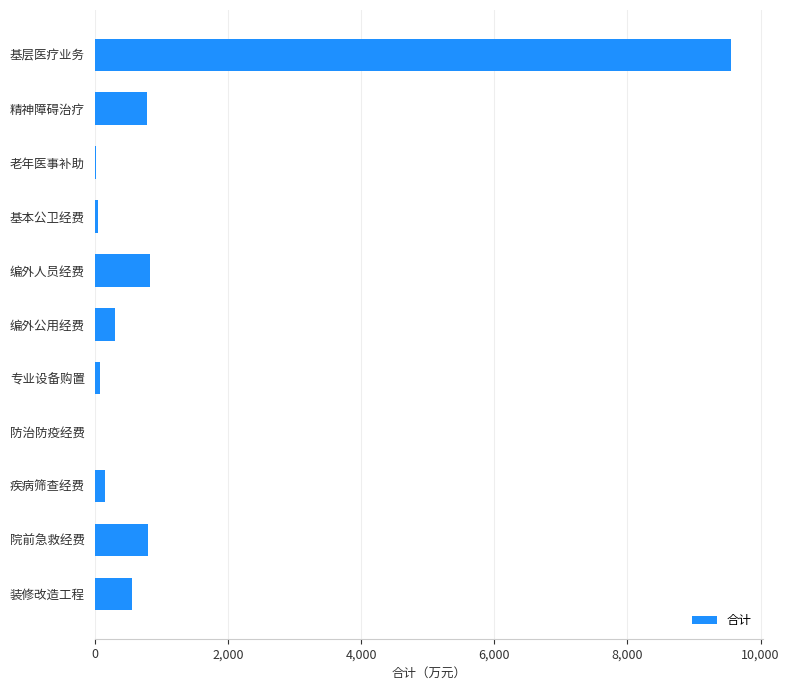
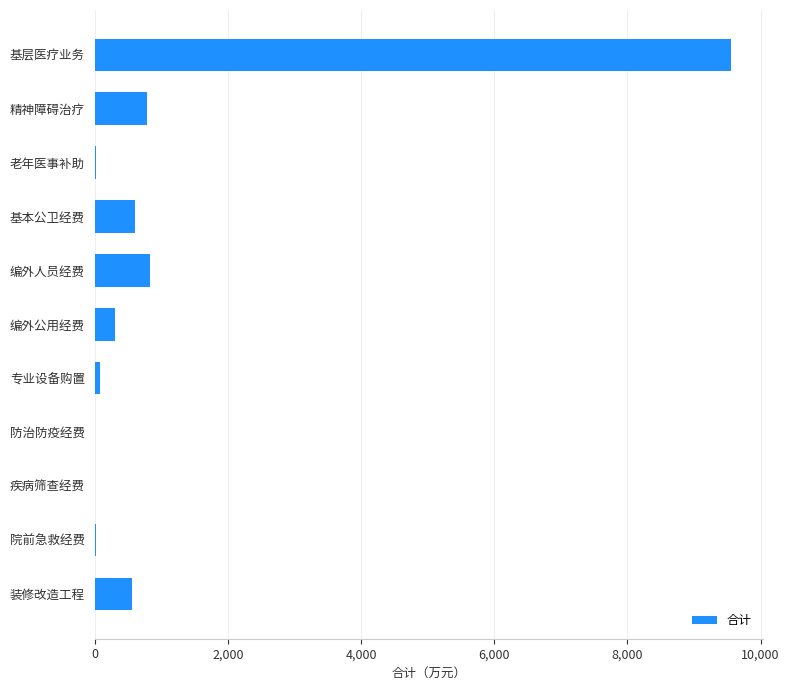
基本公卫经费: 0 -> 600
疾病筛查经费: 200 -> 0
院前急救经费: 800 -> 0
